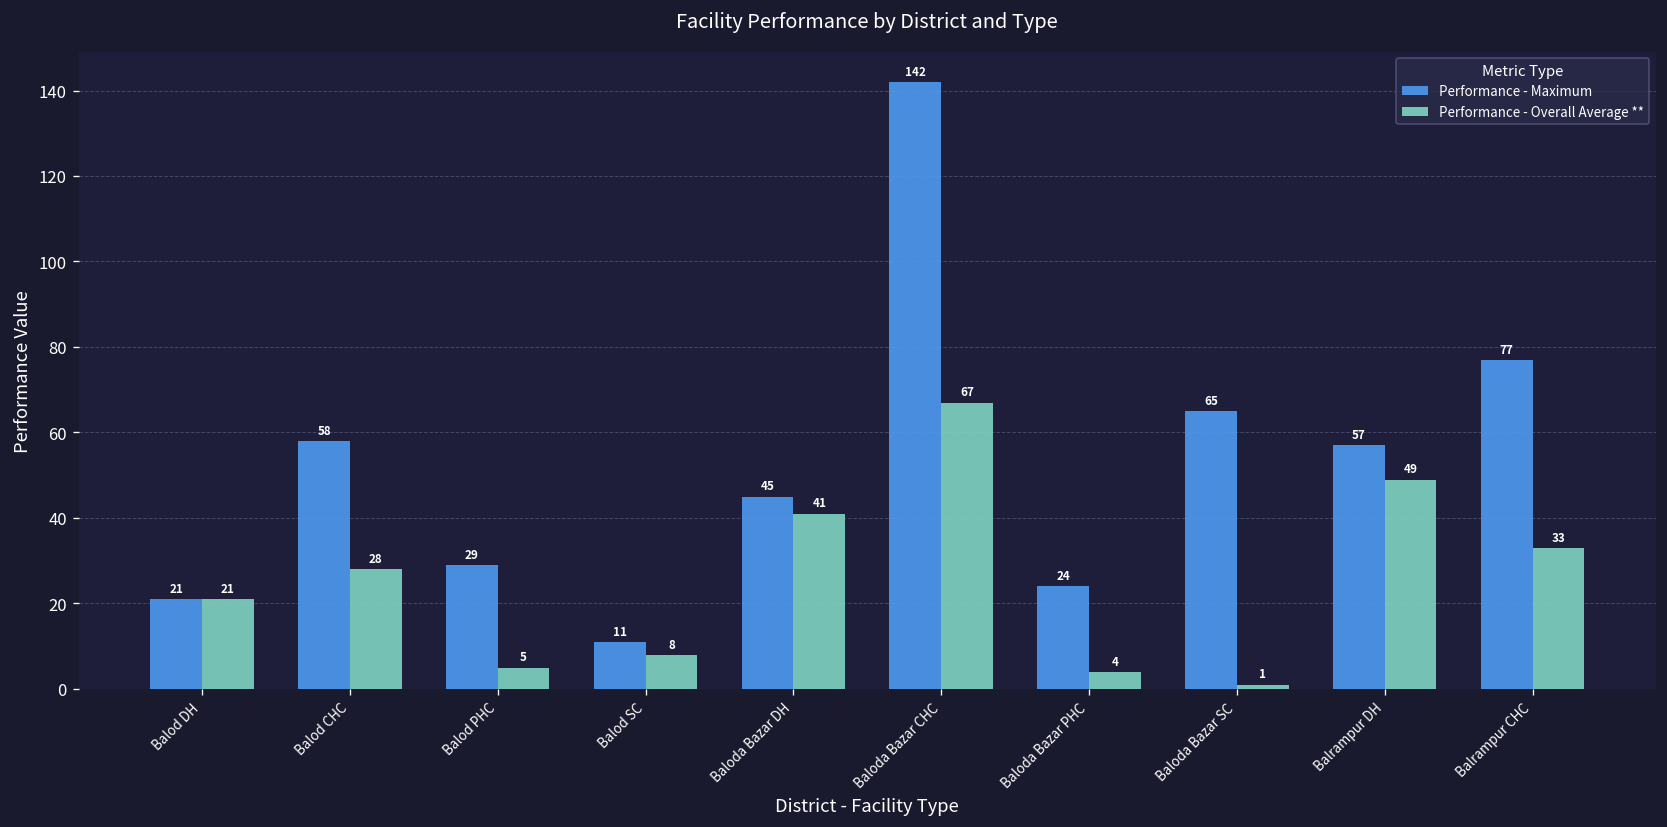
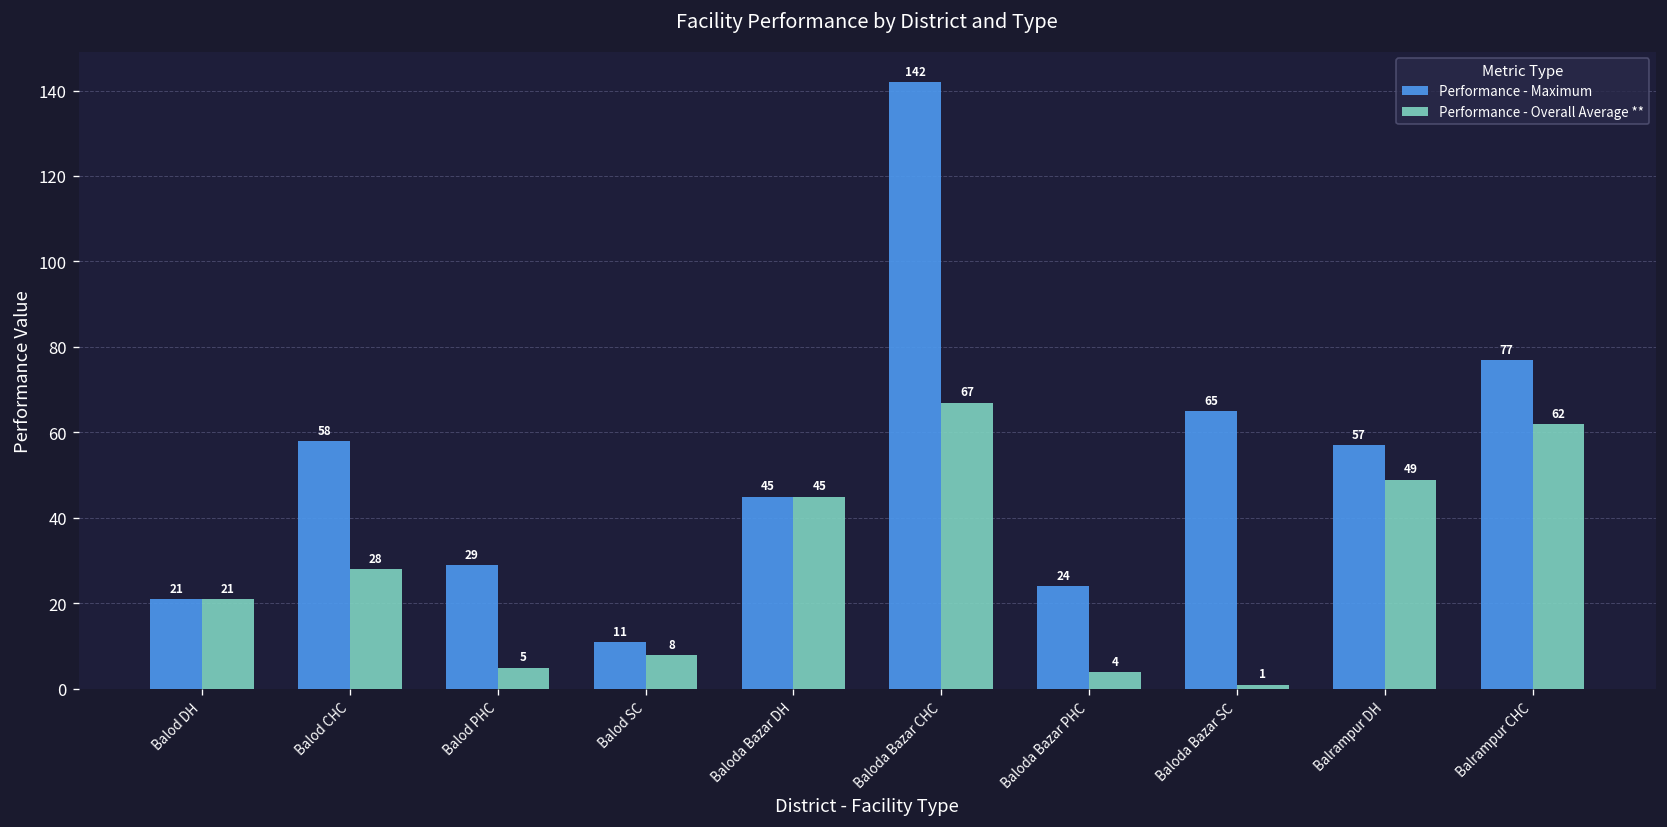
Performance - Overall Average **, Baloda Bazar DH: 41 -> 45
Performance - Overall Average **, Balrampur CHC: 33 -> 62
